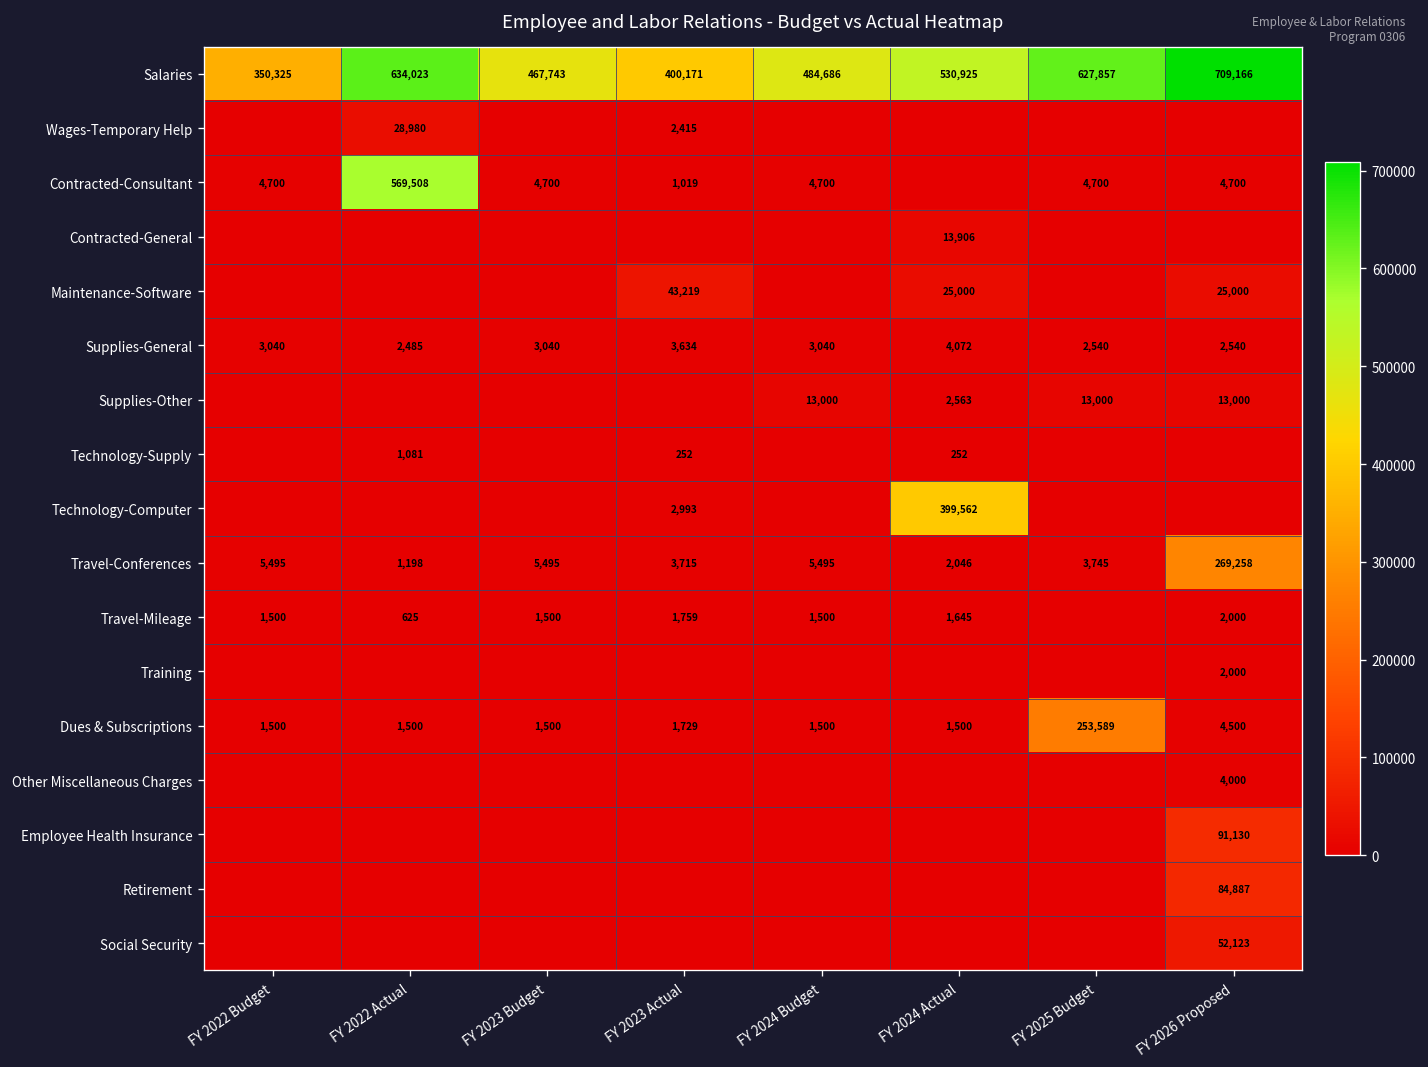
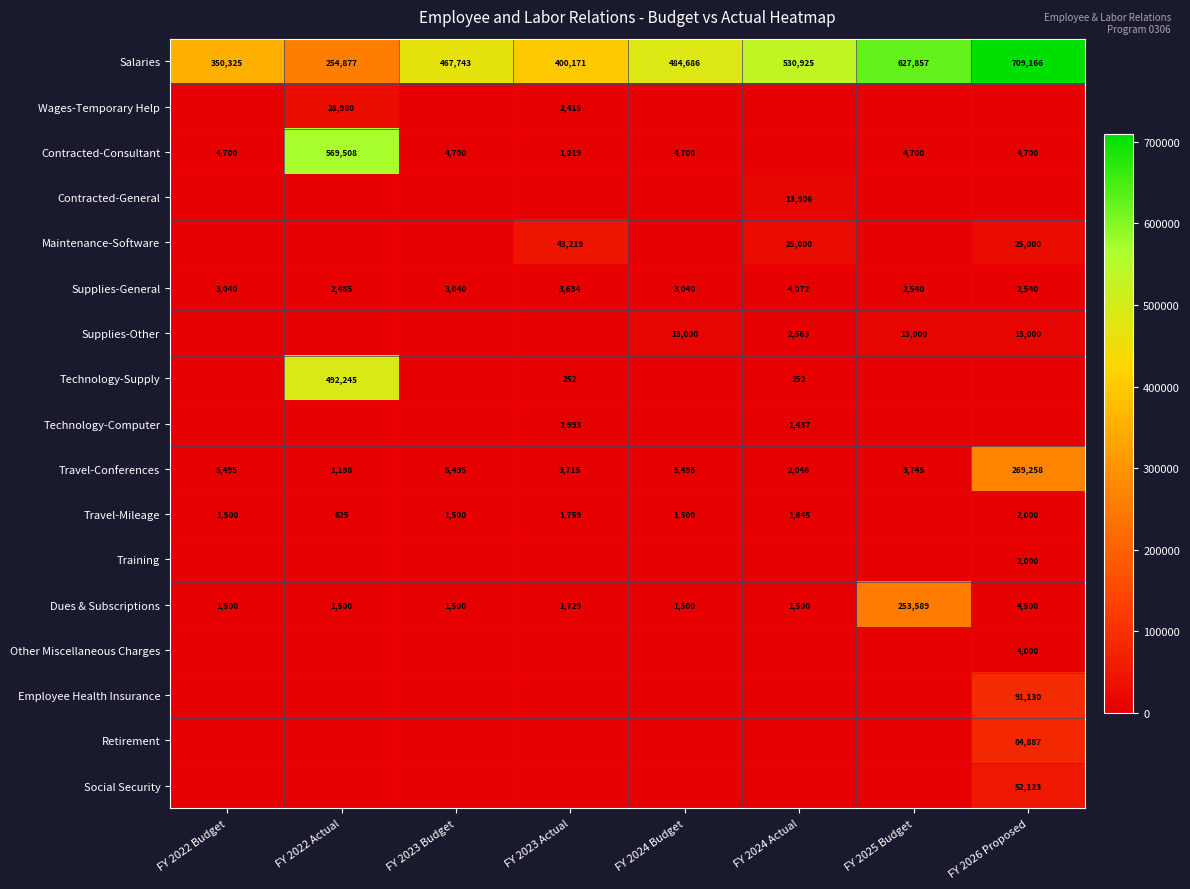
Salaries, FY 2022 Actual: 634,023 -> 254,877
Technology-Supply, FY 2022 Actual: 1,081 -> 492,245
Technology-Computer, FY 2024 Actual: 399,562 -> 1,437
